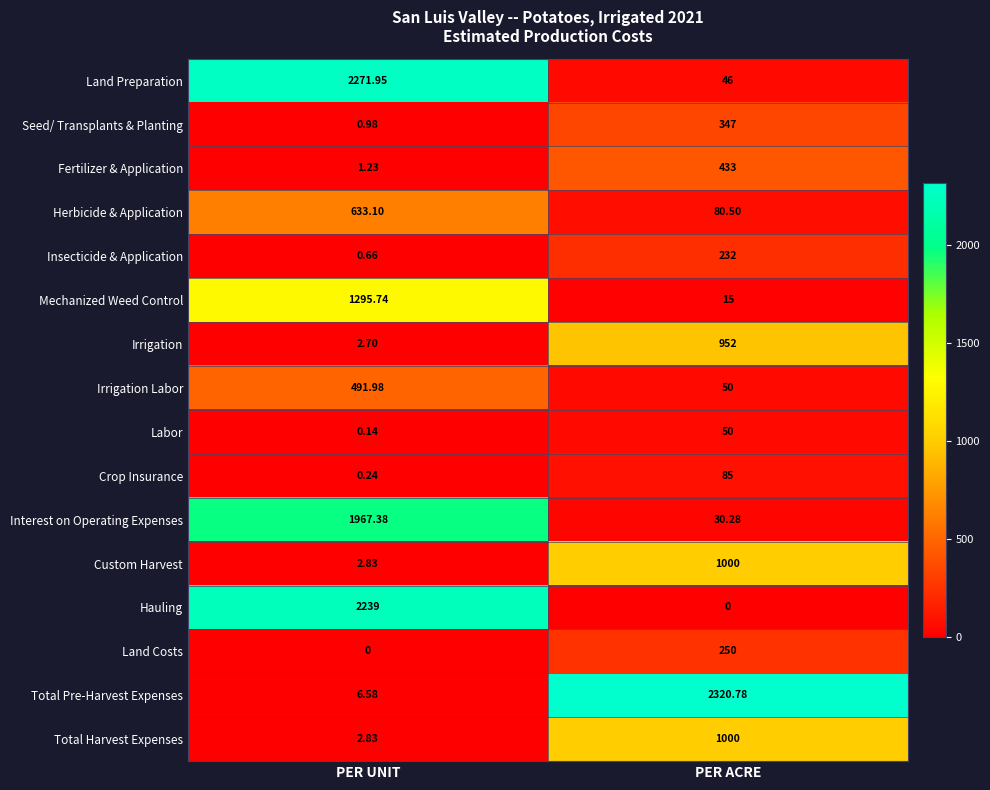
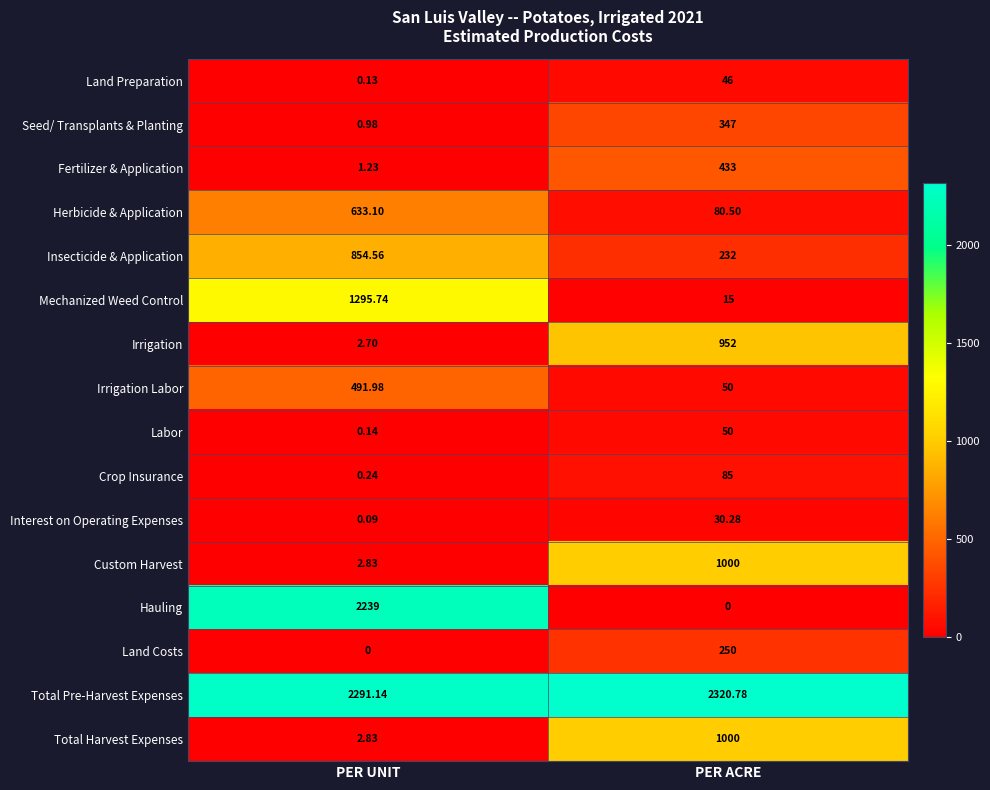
Land Preparation, PER UNIT: 2271.95 -> 0.13
Insecticide & Application, PER UNIT: 0.66 -> 854.56
Interest on Operating Expenses, PER UNIT: 1967.38 -> 0.09
Total Pre-Harvest Expenses, PER UNIT: 6.58 -> 2291.14
